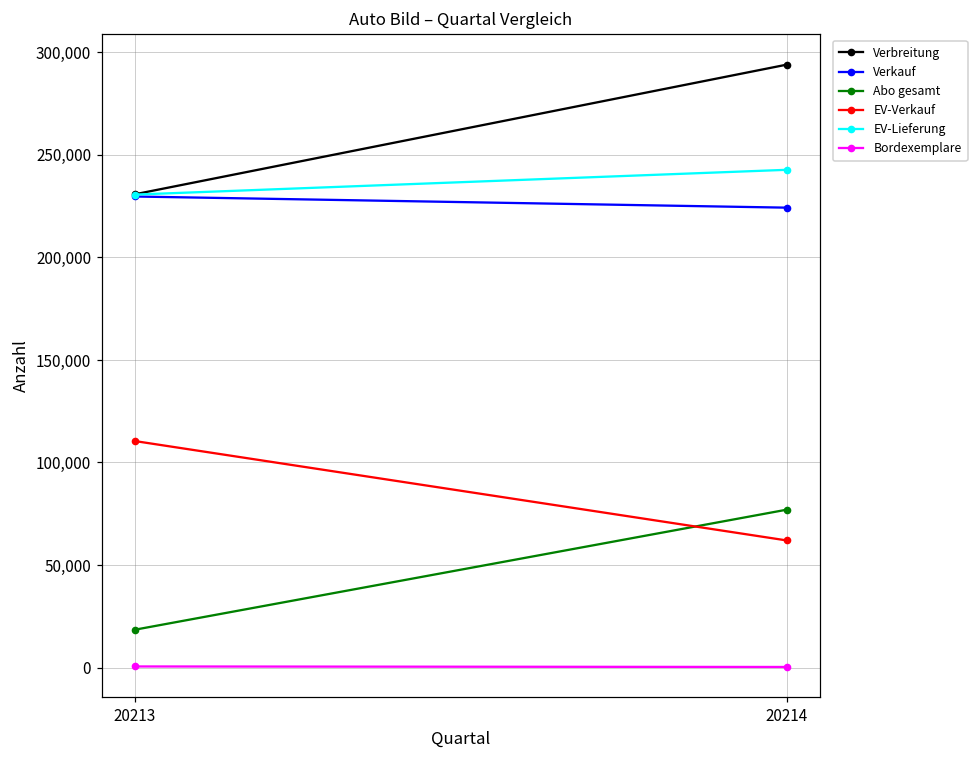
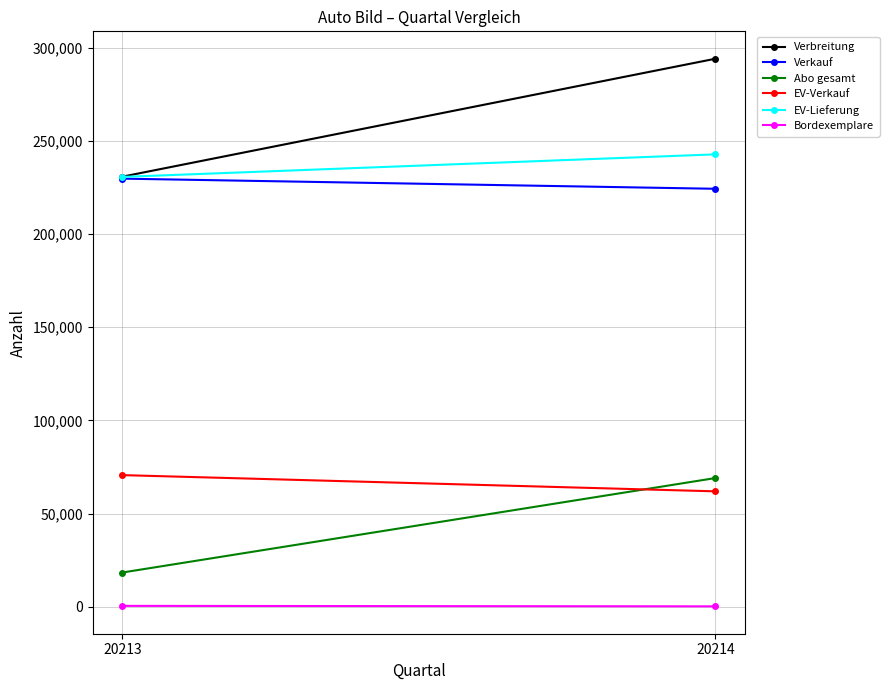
EV-Verkauf, 20213: 110,000 -> 71,000
Abo gesamt, 20214: 77,000 -> 69,000
